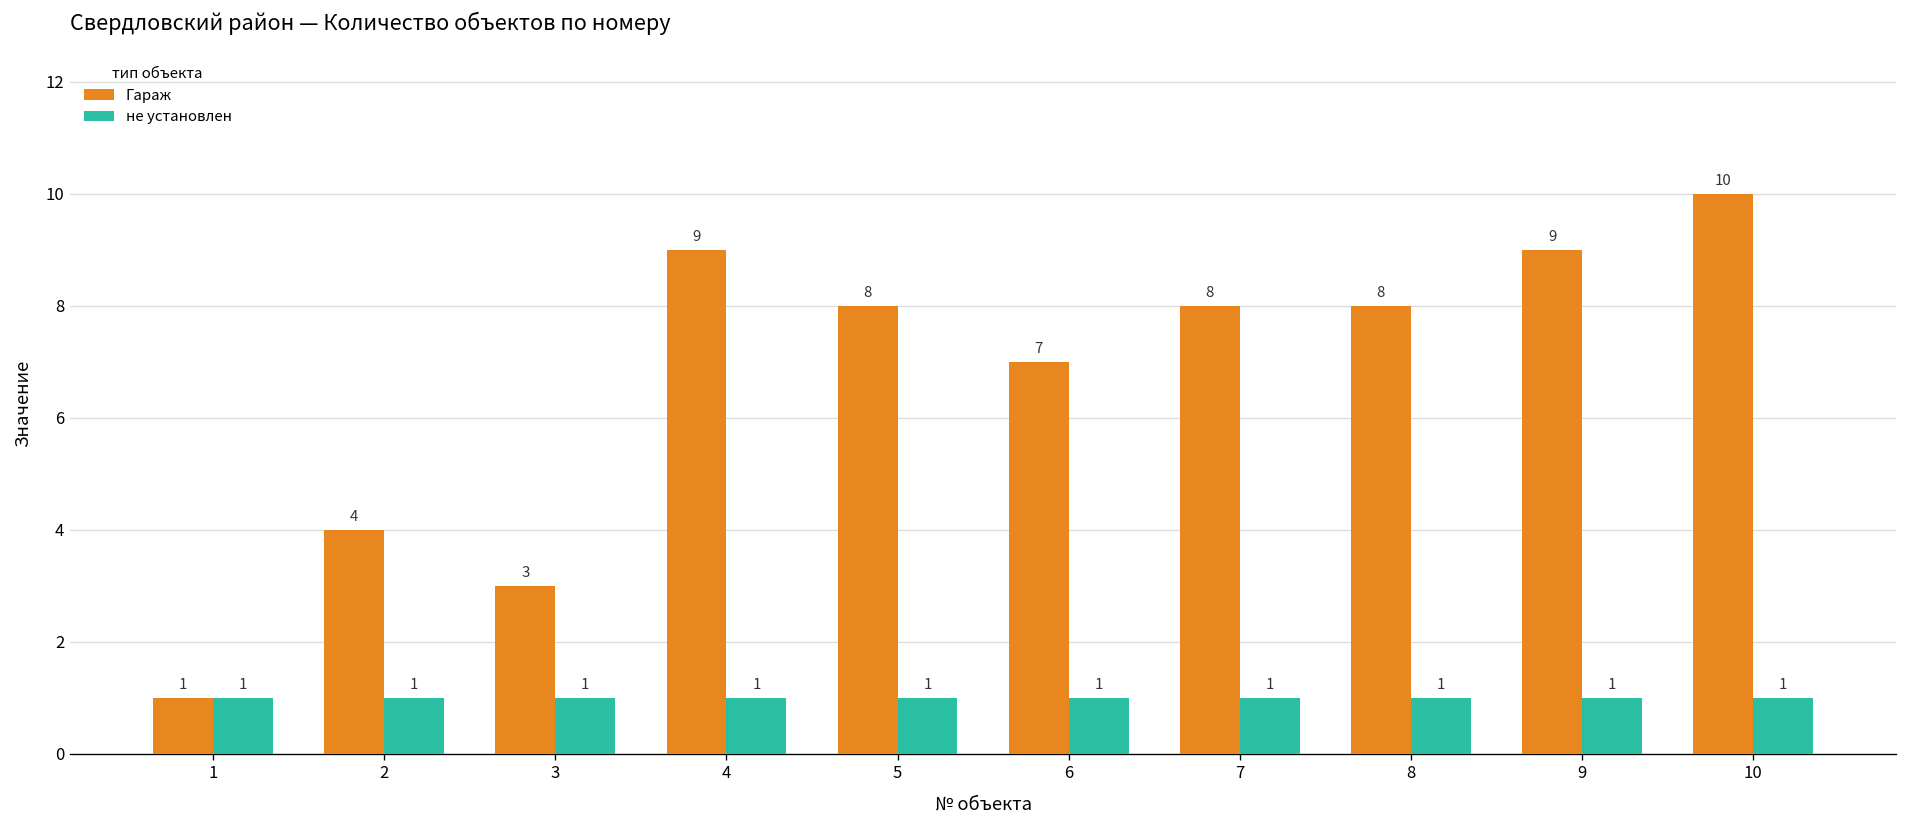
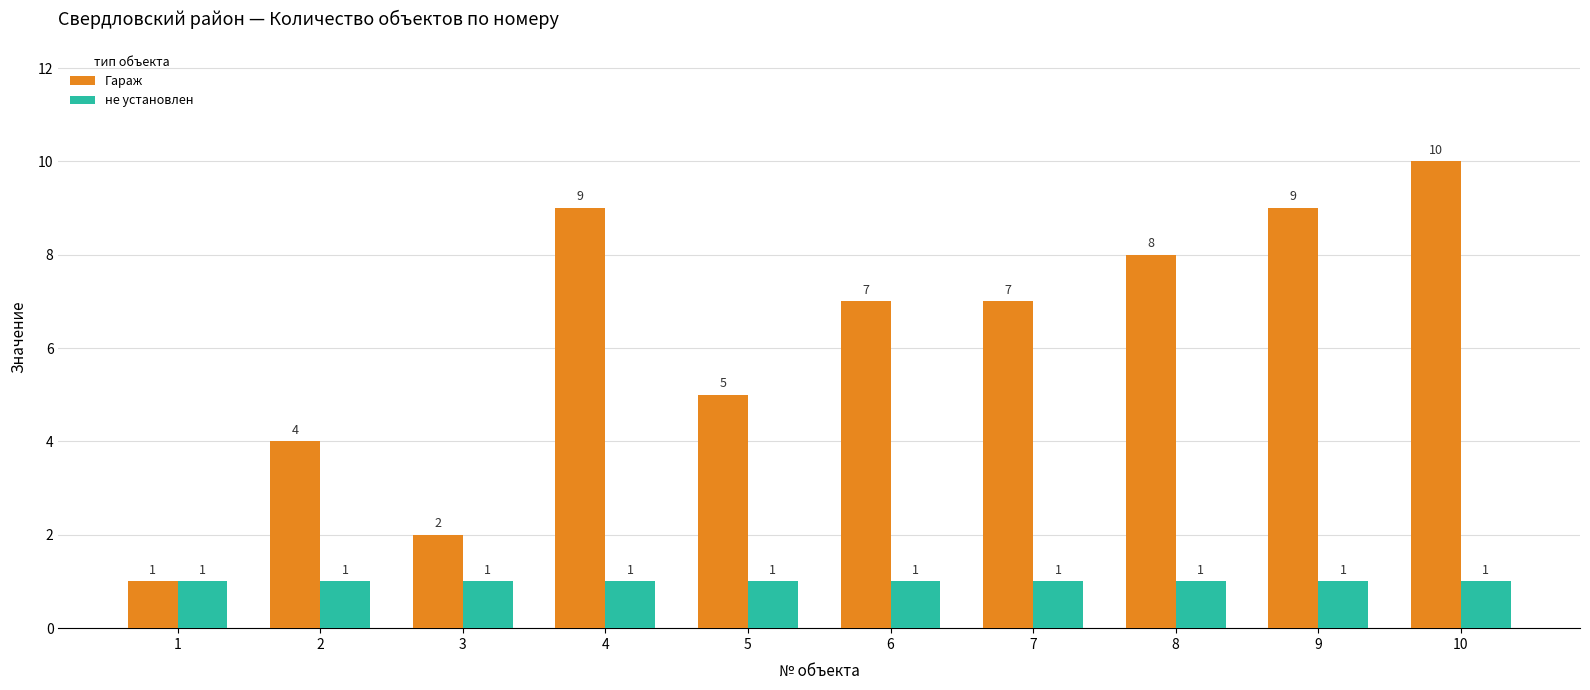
Гараж, 3: 3 -> 2
Гараж, 5: 8 -> 5
Гараж, 7: 8 -> 7
